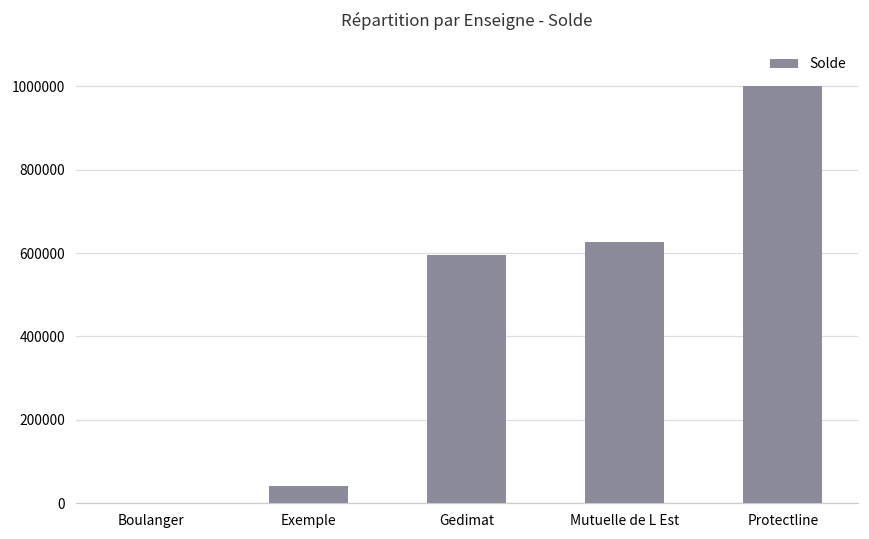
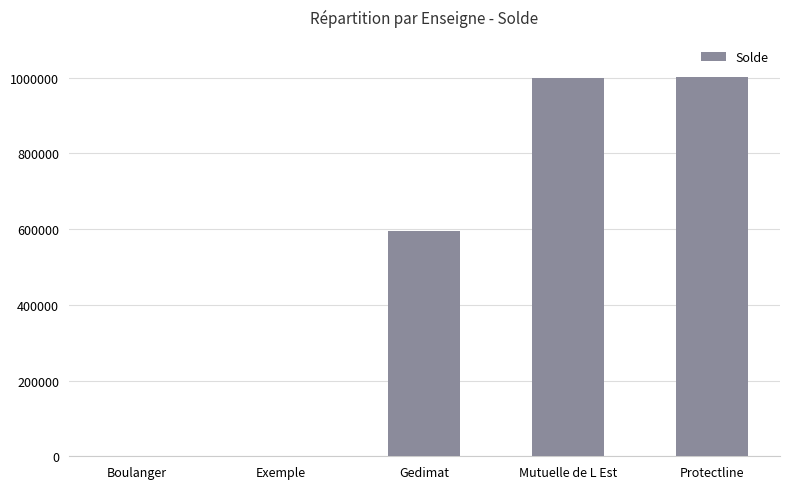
Exemple: 40000 -> 0
Mutuelle de L Est: 630000 -> 1000000
